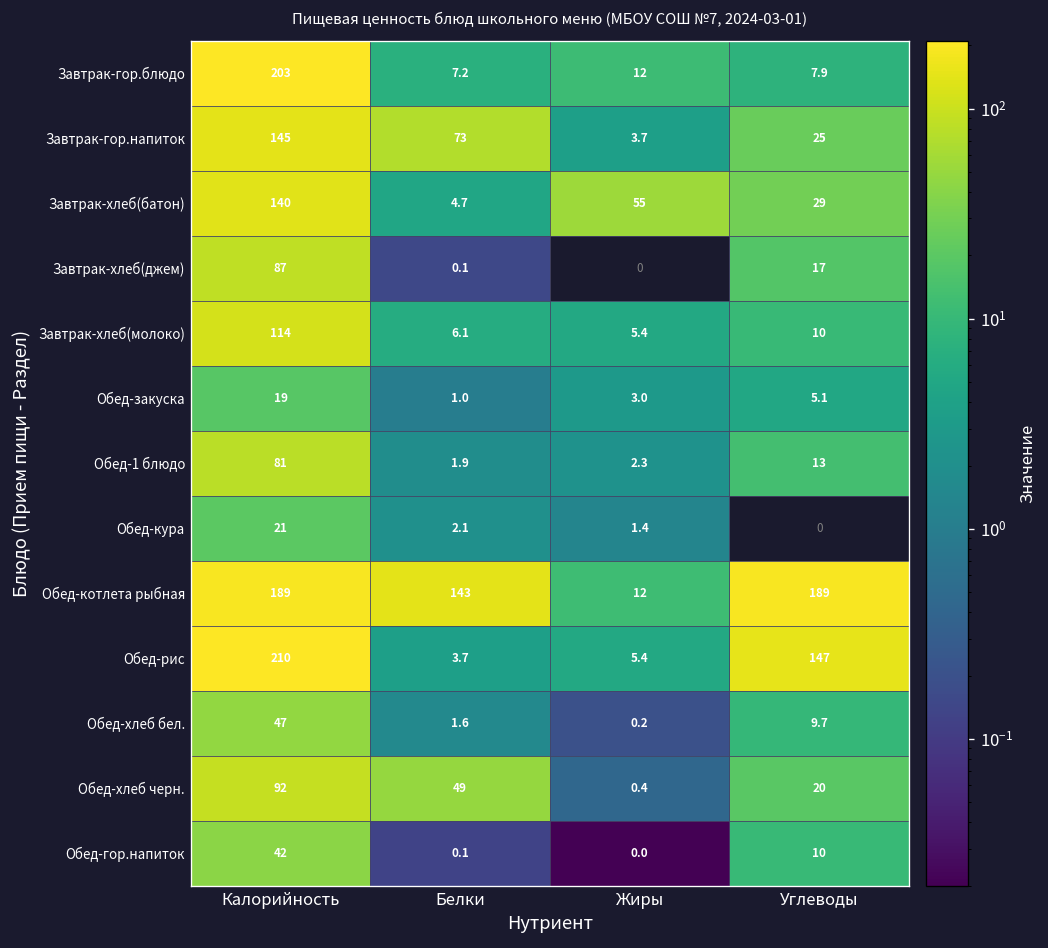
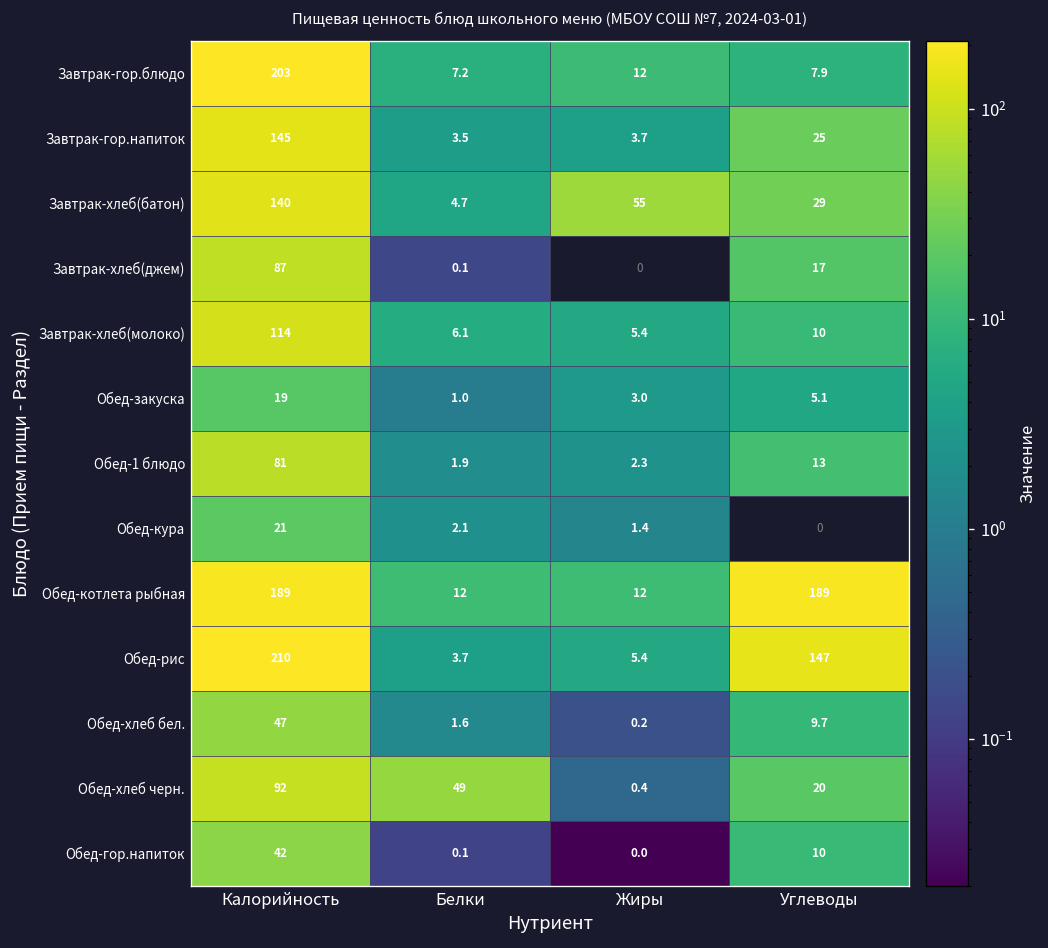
Завтрак-гор.напиток, Белки: 73 -> 3.5
Обед-котлета рыбная, Белки: 143 -> 12
